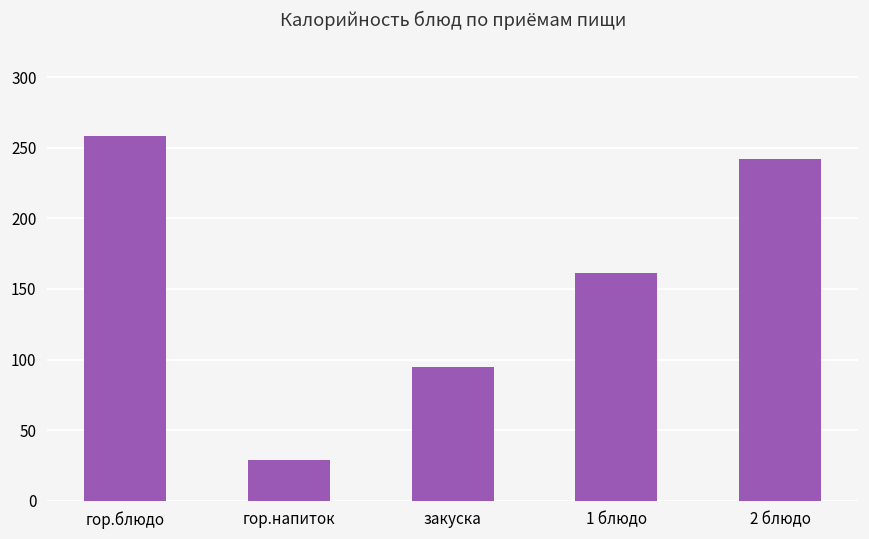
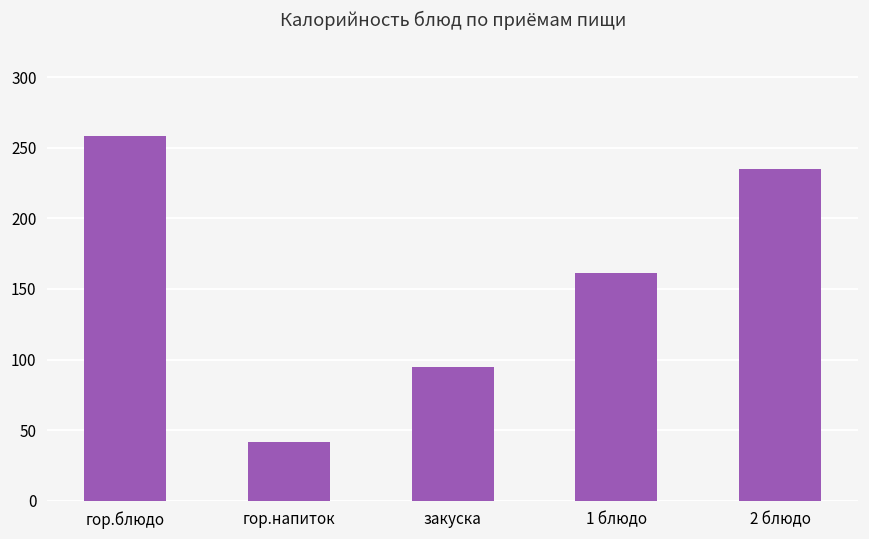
гор.напиток: 29 -> 42
2 блюдо: 243 -> 235
